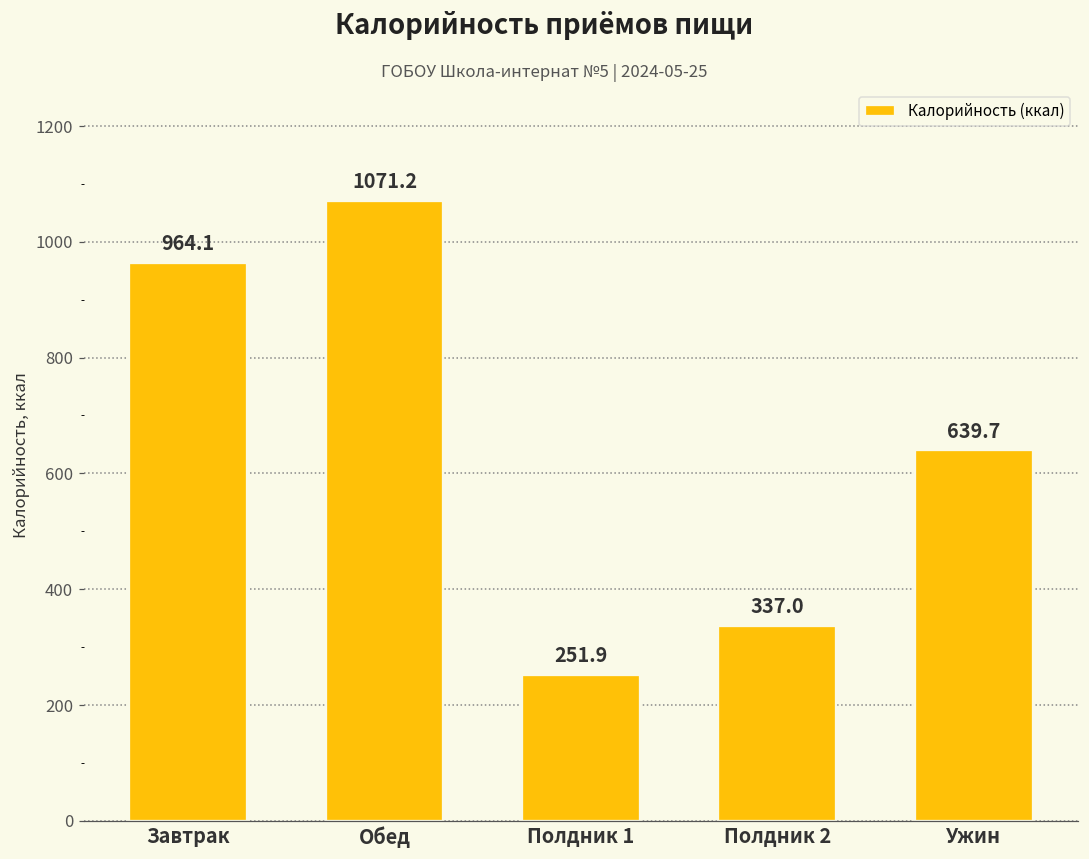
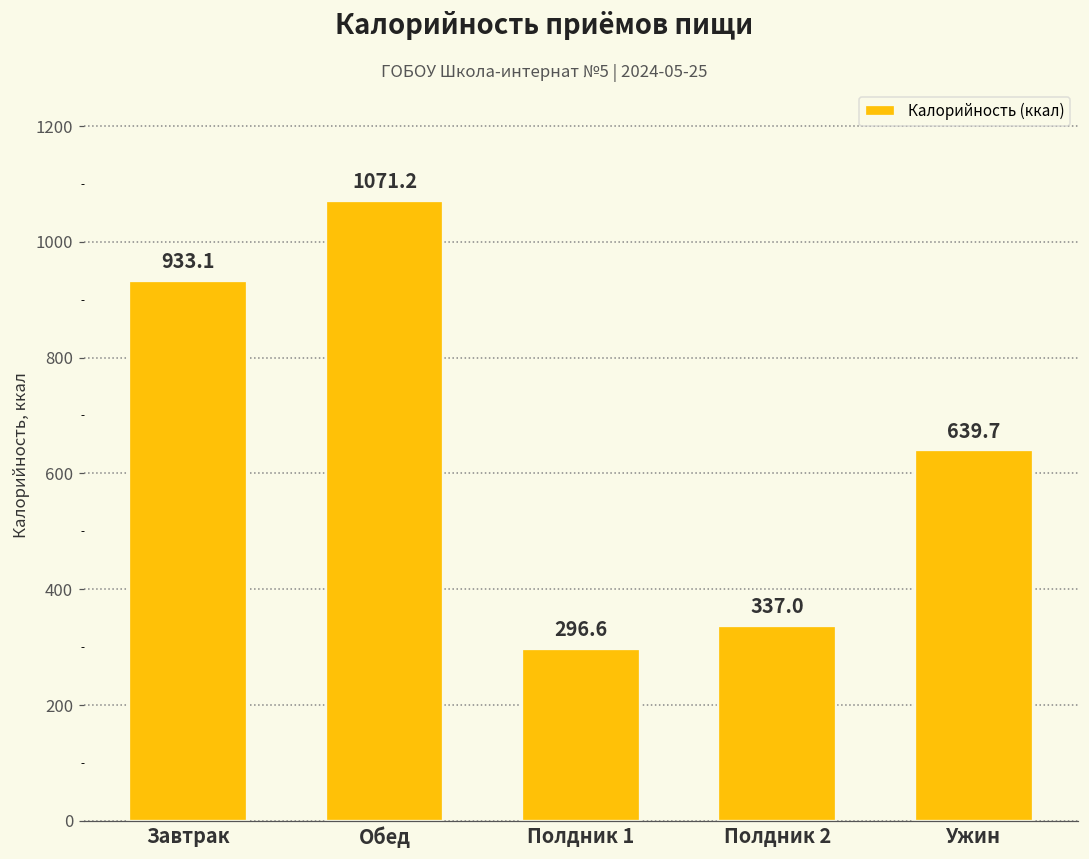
Завтрак: 964.1 -> 933.1
Полдник 1: 251.9 -> 296.6
